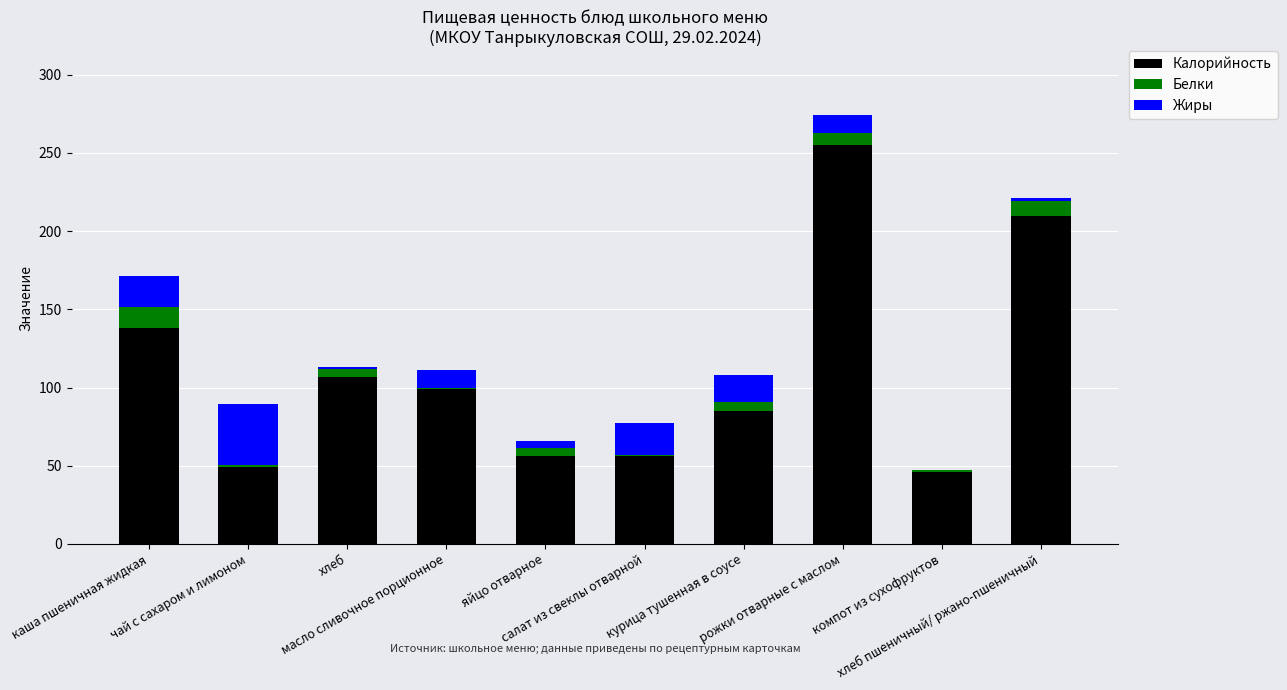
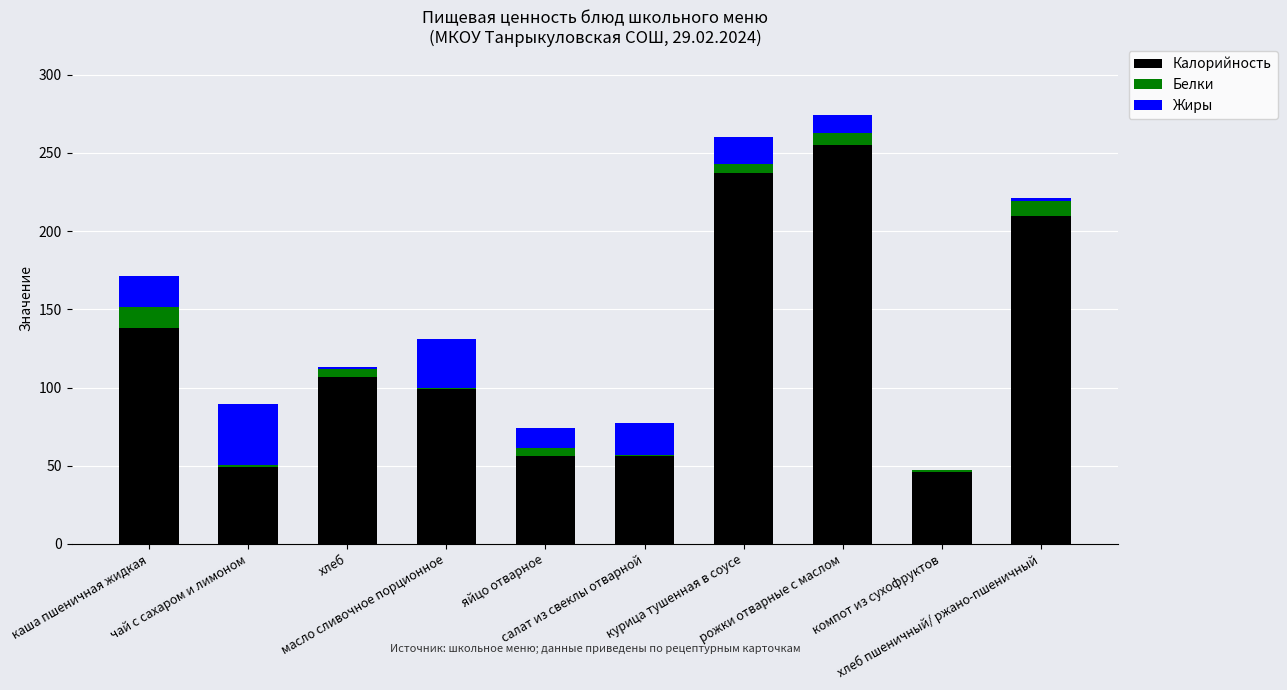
Жиры, масло сливочное порционное: 11 -> 31
Жиры, яйцо отварное: 5 -> 13
Калорийность, курица тушенная в соусе: 85 -> 237
